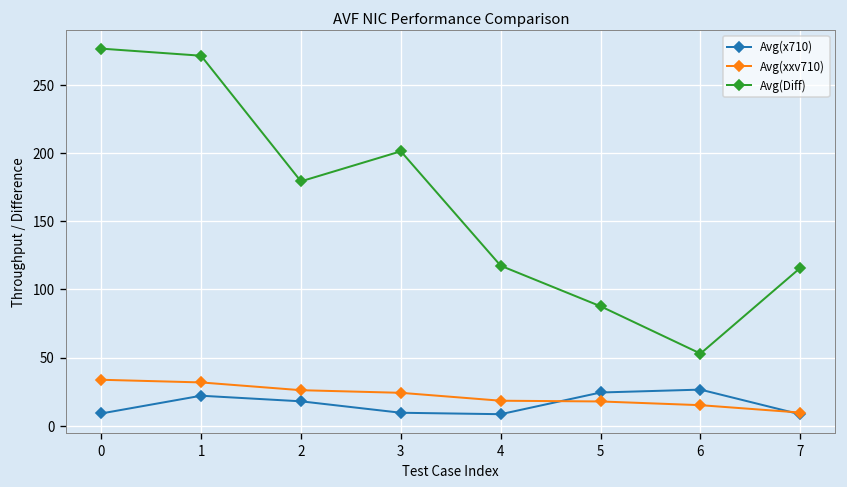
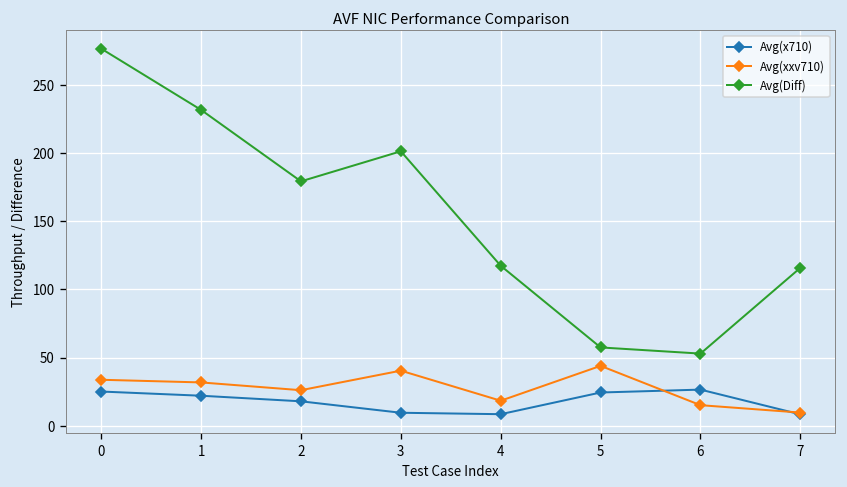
Avg(x710), 0: 9 -> 25
Avg(Diff), 1: 272 -> 232
Avg(xxv710), 3: 24 -> 40
Avg(xxv710), 5: 18 -> 44
Avg(Diff), 5: 88 -> 57
